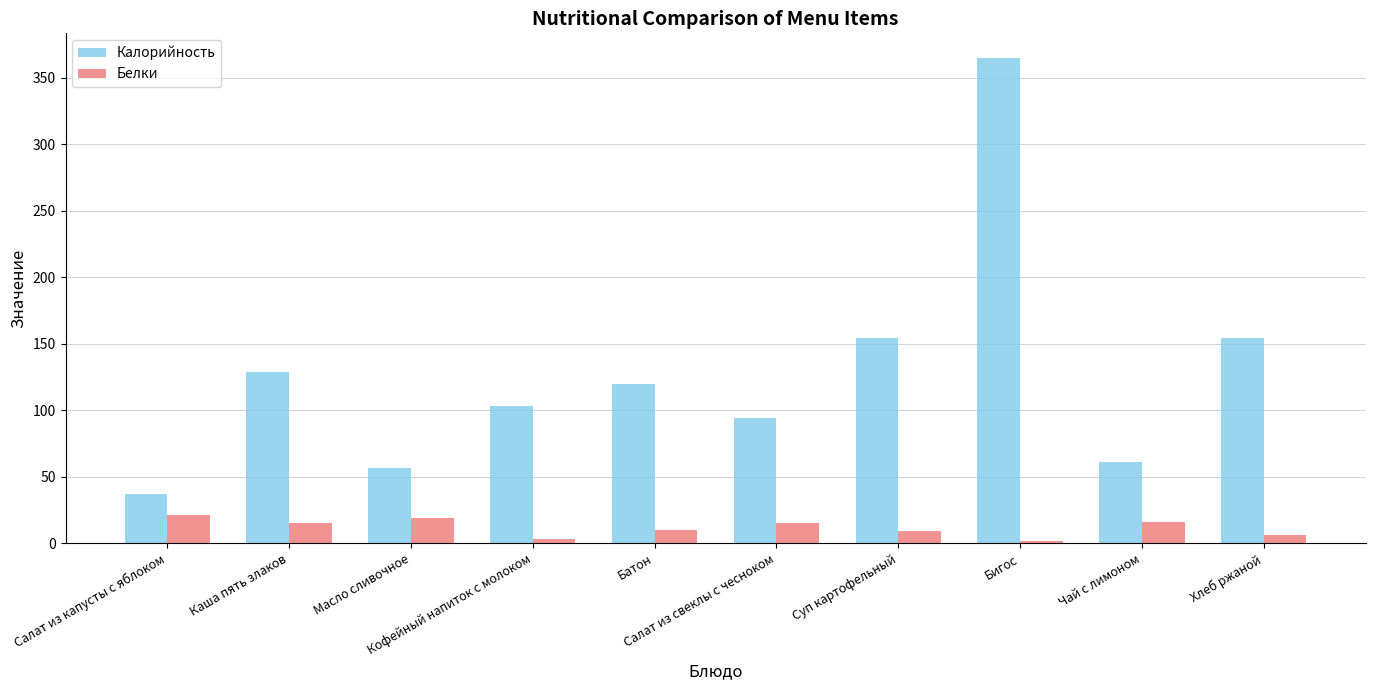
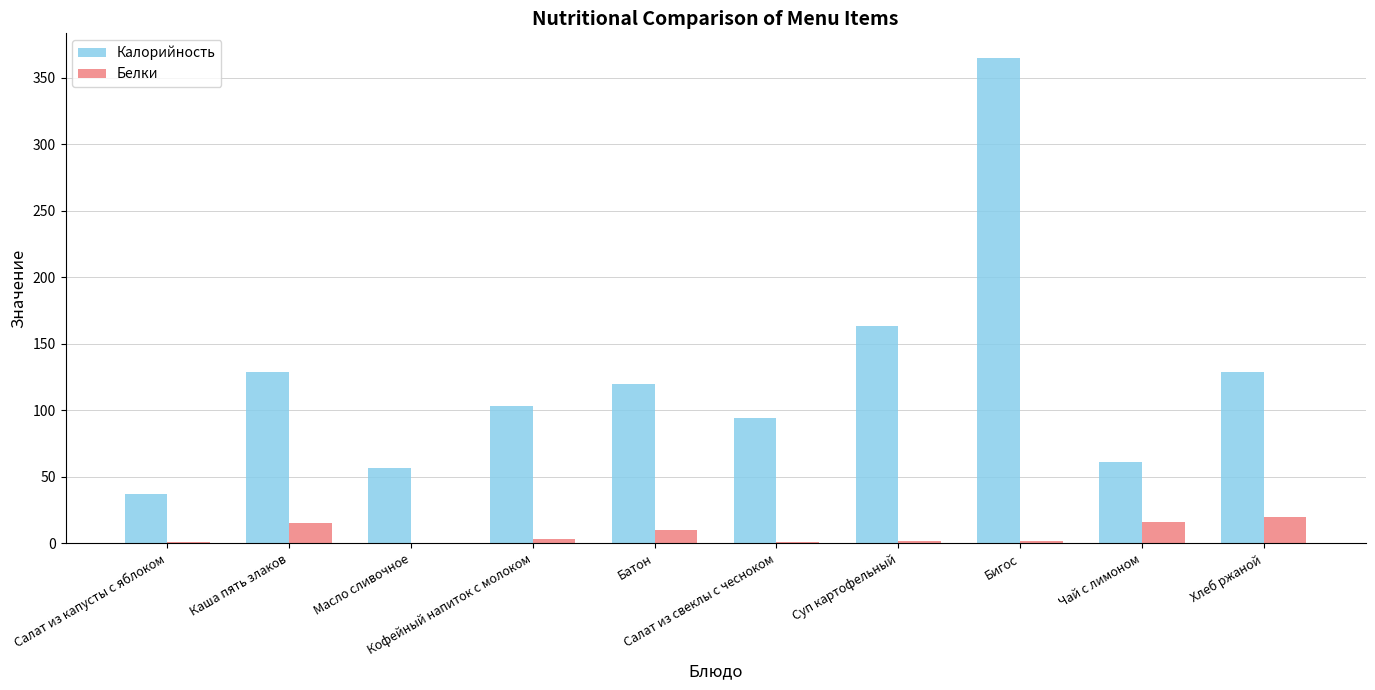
Белки, Салат из капусты с яблоком: 21 -> 1
Белки, Масло сливочное: 19 -> 0
Белки, Салат из свеклы с чесноком: 15 -> 1
Калорийность, Суп картофельный: 154 -> 163
Белки, Суп картофельный: 9 -> 2
Калорийность, Хлеб ржаной: 154 -> 129
Белки, Хлеб ржаной: 7 -> 20
